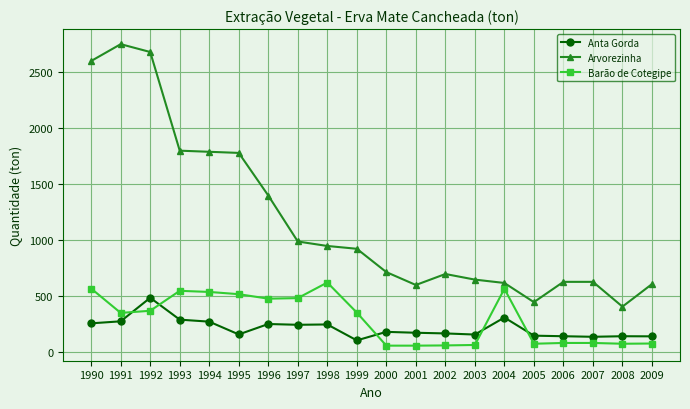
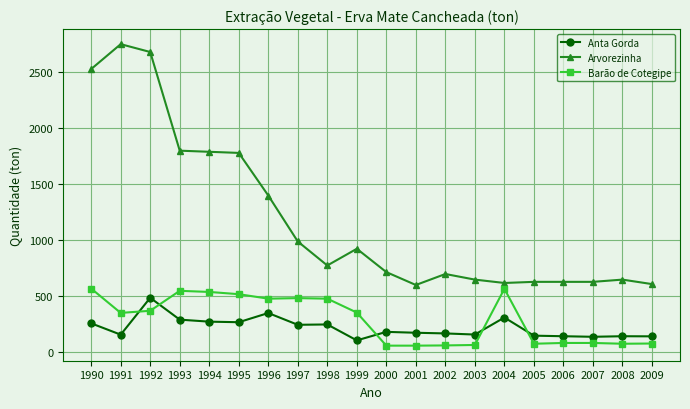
Arvorezinha, 1990: 2600 -> 2530
Anta Gorda, 1991: 280 -> 160
Anta Gorda, 1995: 160 -> 270
Anta Gorda, 1996: 250 -> 350
Arvorezinha, 1998: 950 -> 780
Barão de Cotegipe, 1998: 620 -> 480
Arvorezinha, 2005: 450 -> 630
Arvorezinha, 2008: 410 -> 650
